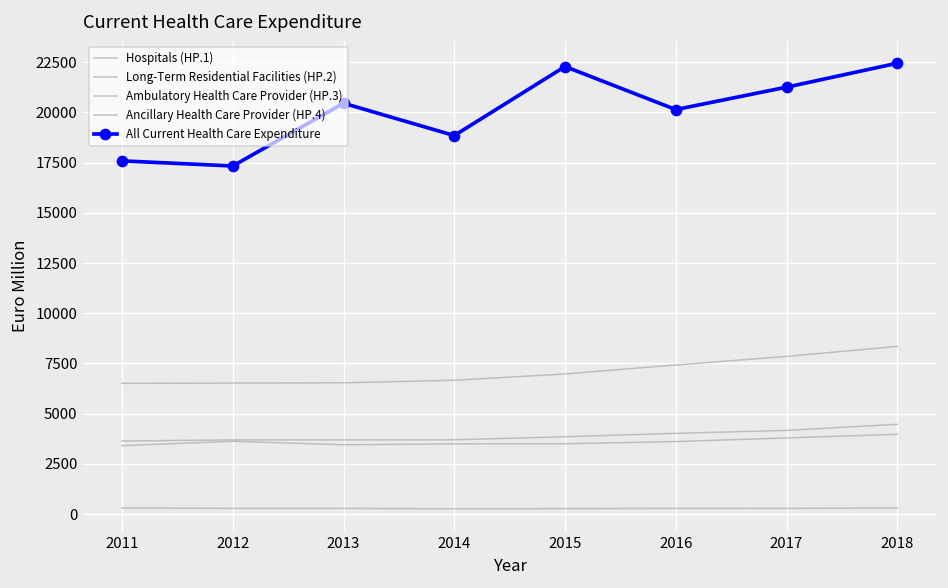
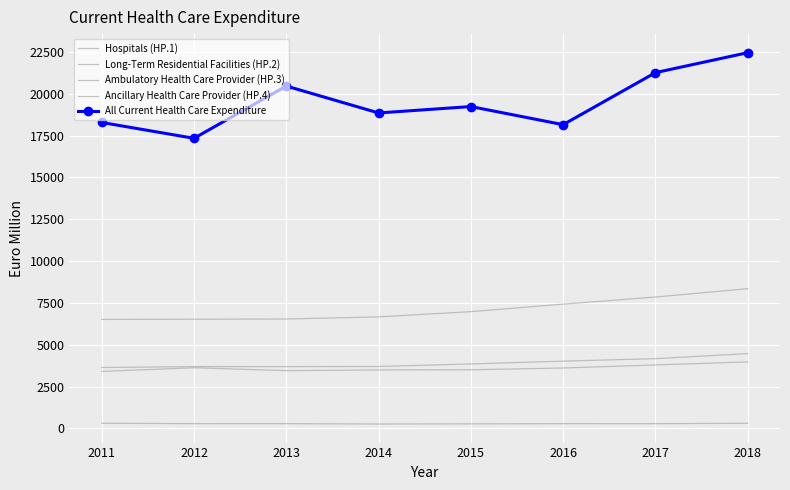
All Current Health Care Expenditure, 2011: 17600 -> 18300
All Current Health Care Expenditure, 2015: 22300 -> 19200
All Current Health Care Expenditure, 2016: 20100 -> 18200
